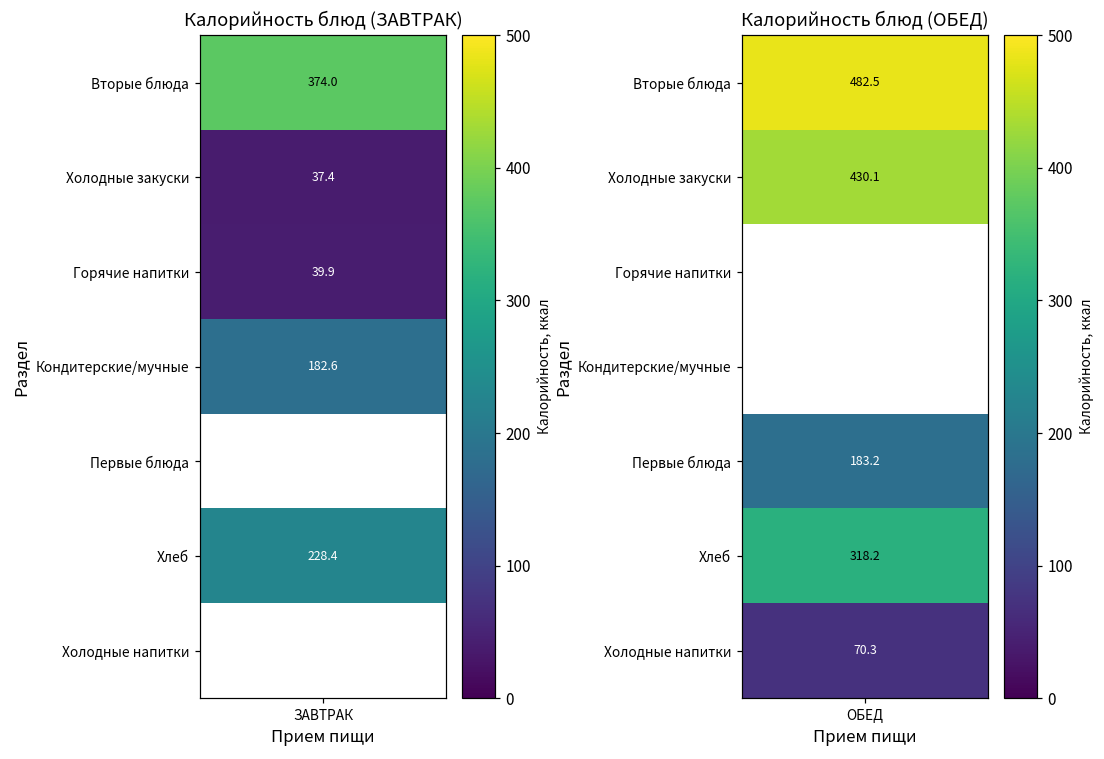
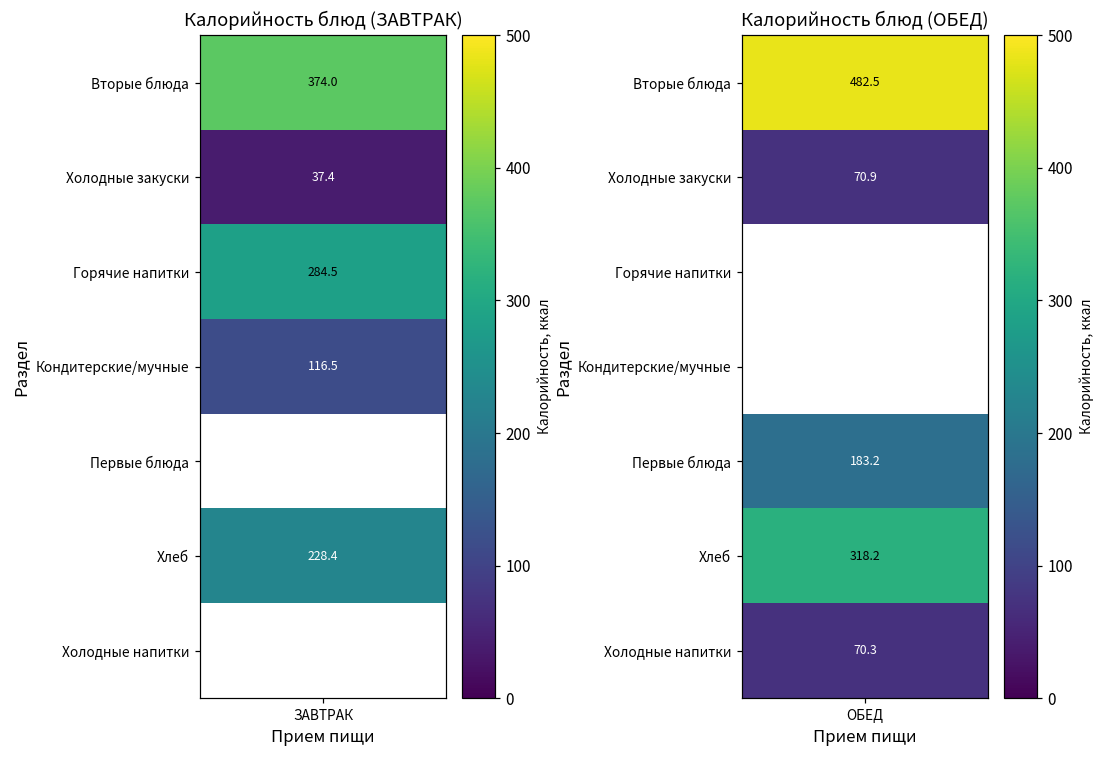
Калорийность блюд (ЗАВТРАК), Горячие напитки, ЗАВТРАК: 39.9 -> 284.5
Калорийность блюд (ЗАВТРАК), Кондитерские/мучные, ЗАВТРАК: 182.6 -> 116.5
Калорийность блюд (ОБЕД), Холодные закуски, ОБЕД: 430.1 -> 70.9
